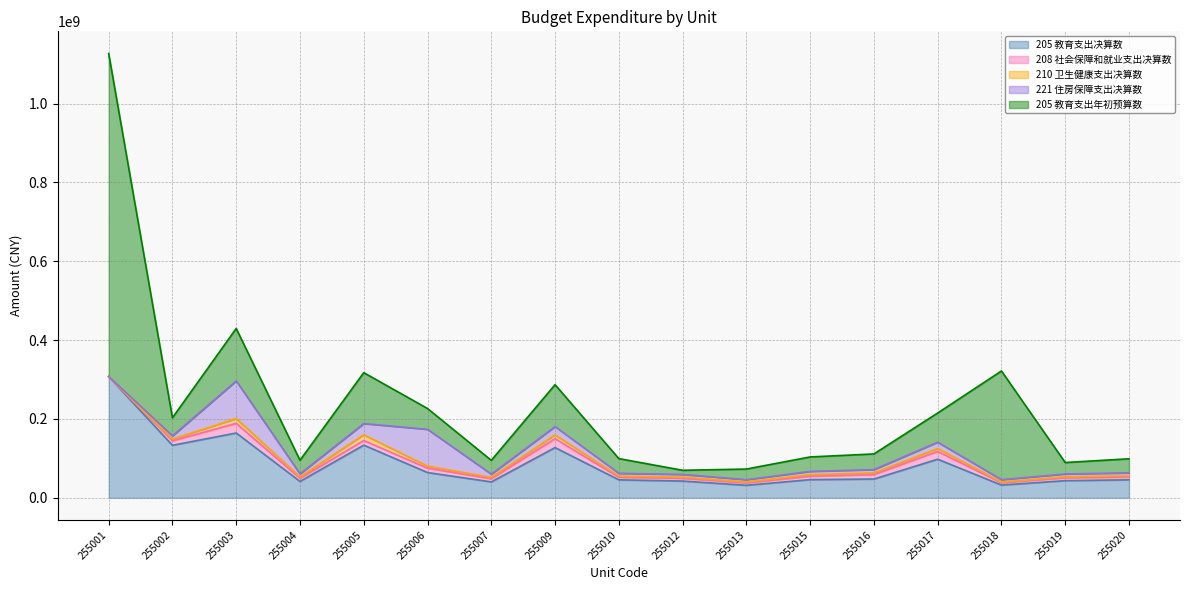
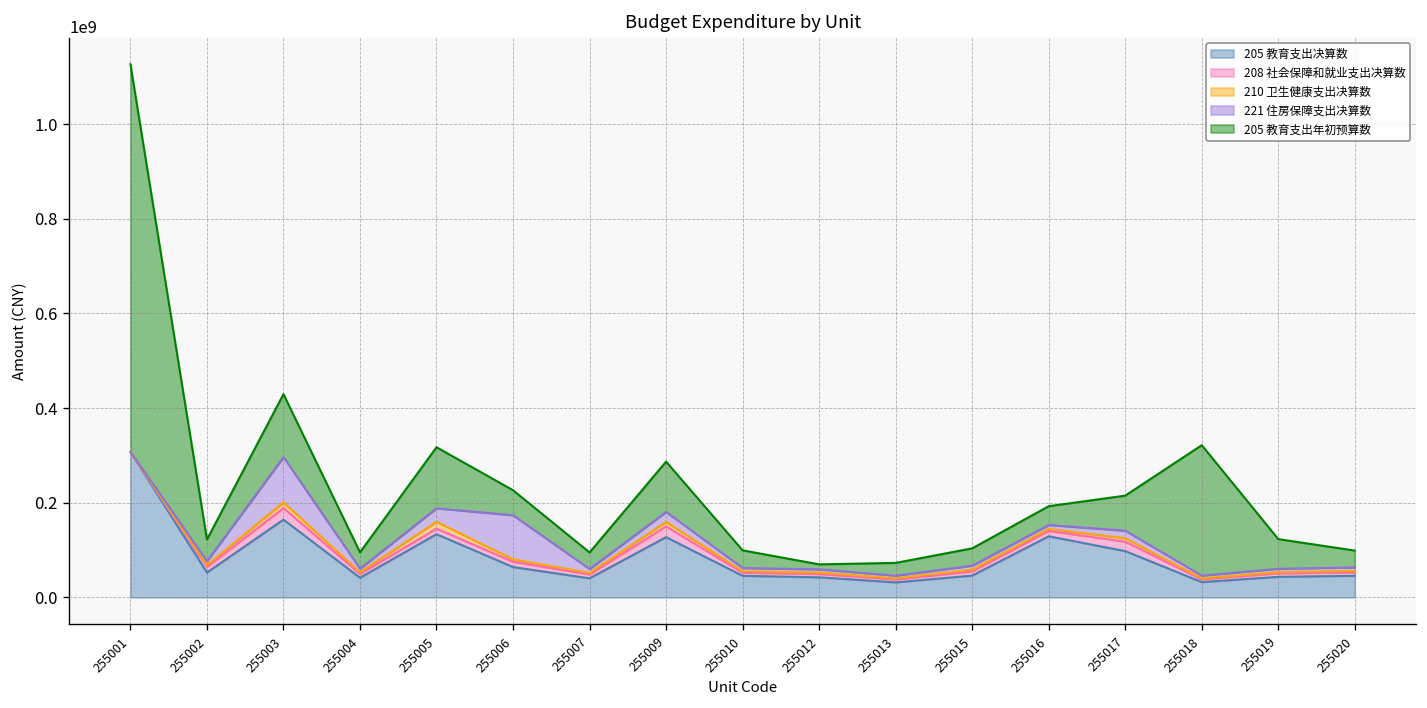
205 教育支出决算数, 255002: 130000000 -> 50000000
205 教育支出决算数, 255016: 50000000 -> 130000000
205 教育支出年初预算数, 255019: 30000000 -> 60000000
